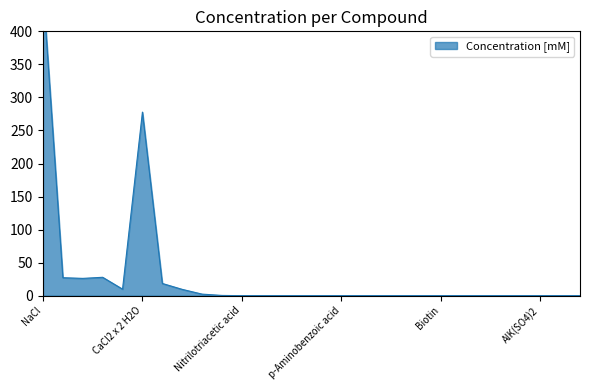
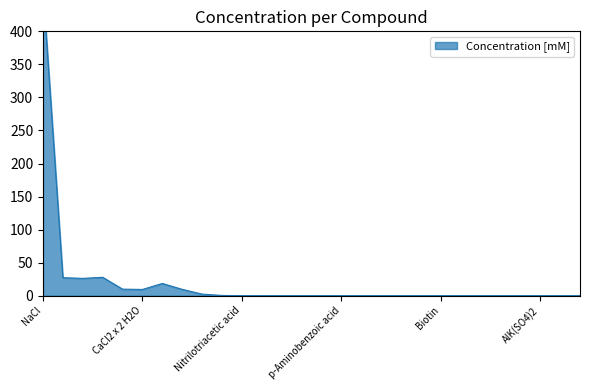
CaCl2 x 2 H2O: 280 -> 10
